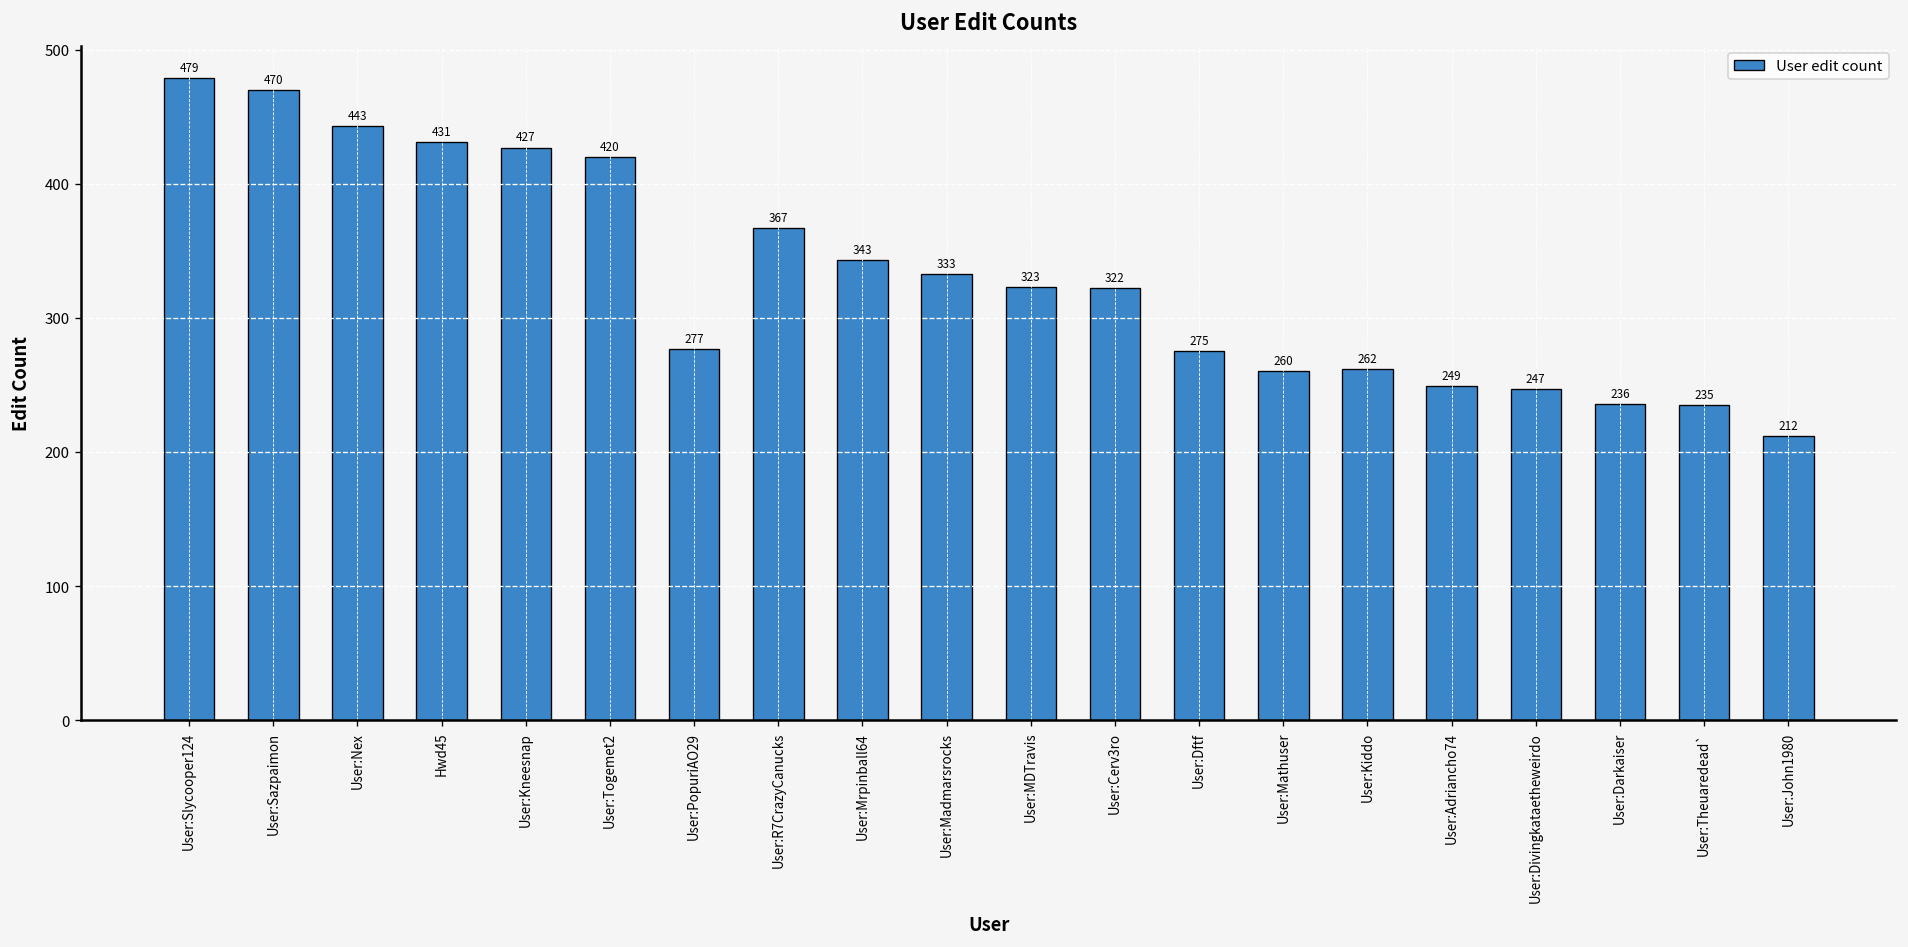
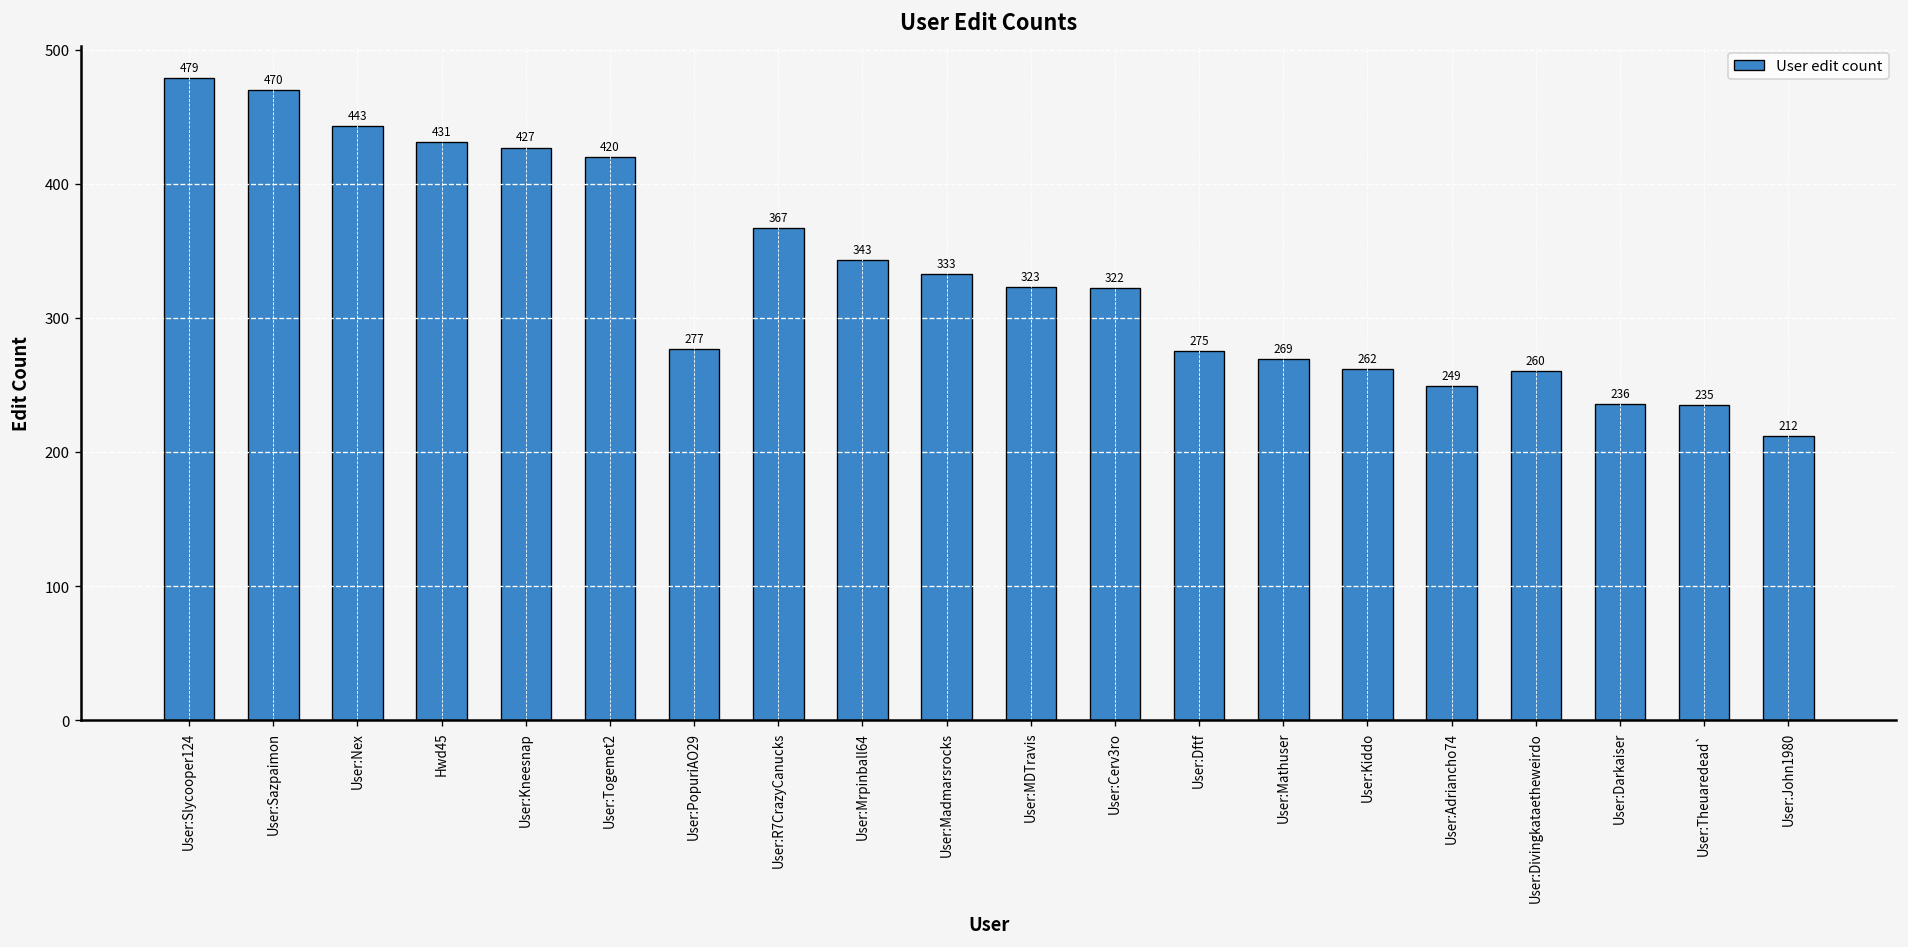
User:Mathuser: 260 -> 269
User:Divingkataetheweirdo: 247 -> 260
